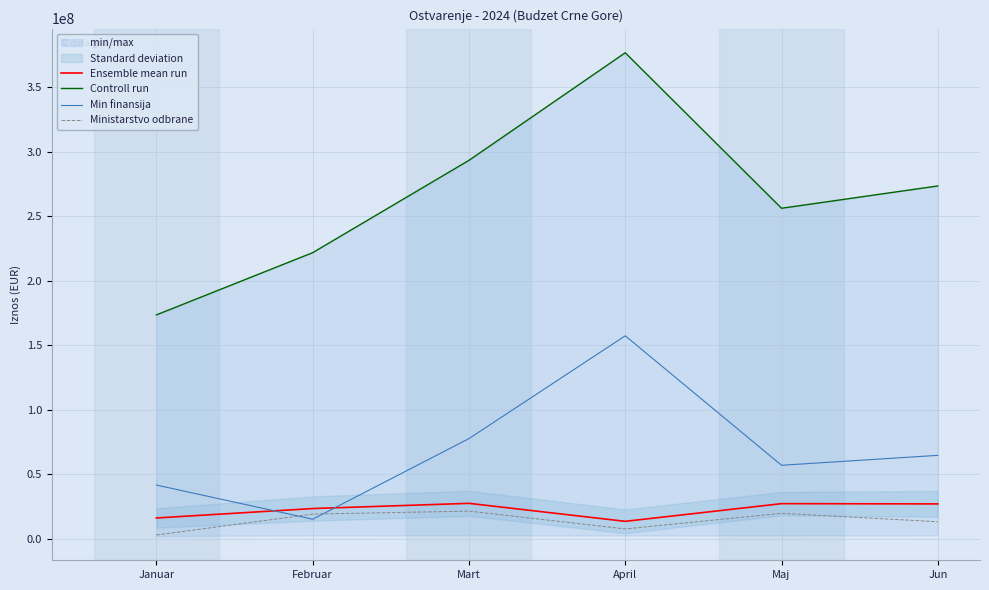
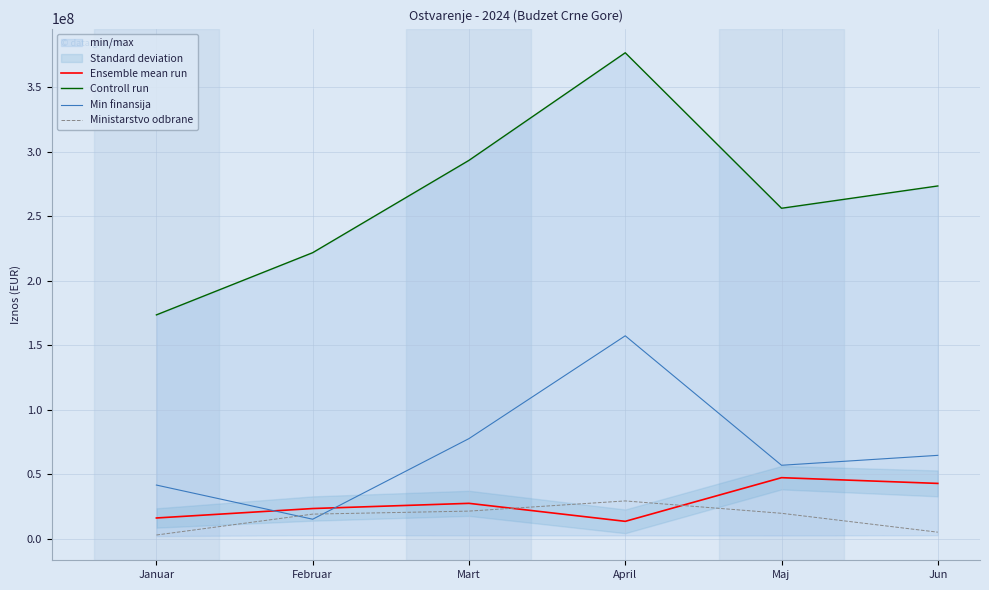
Ministarstvo odbrane, April: 8000000 -> 29000000
Ensemble mean run, Maj: 27000000 -> 47000000
Ensemble mean run, Jun: 27000000 -> 43000000
Ministarstvo odbrane, Jun: 13000000 -> 5000000
